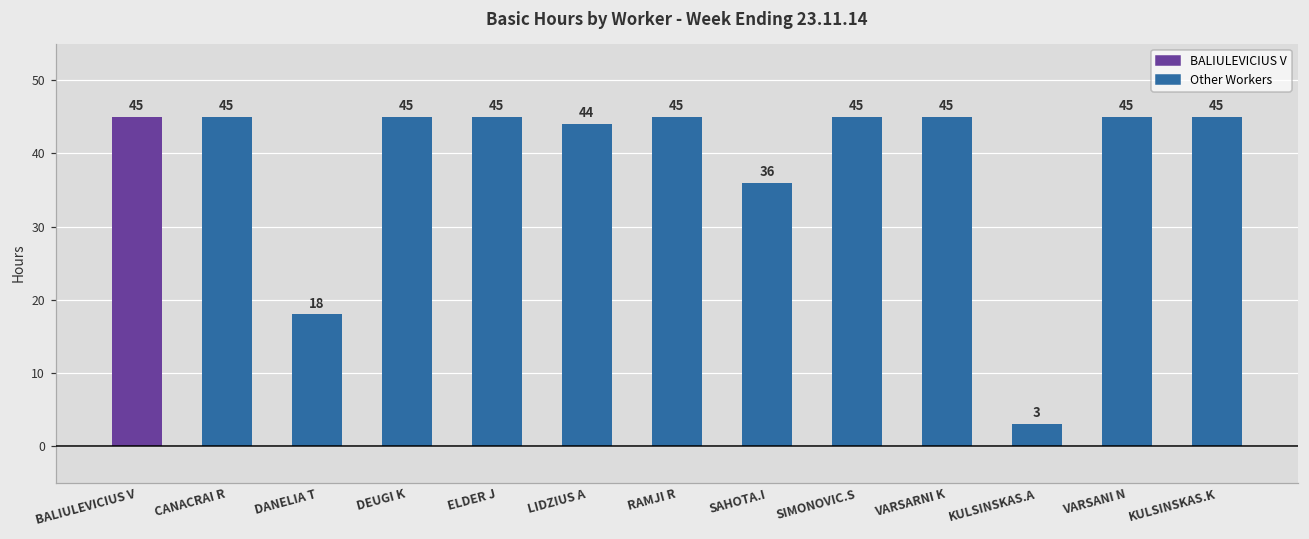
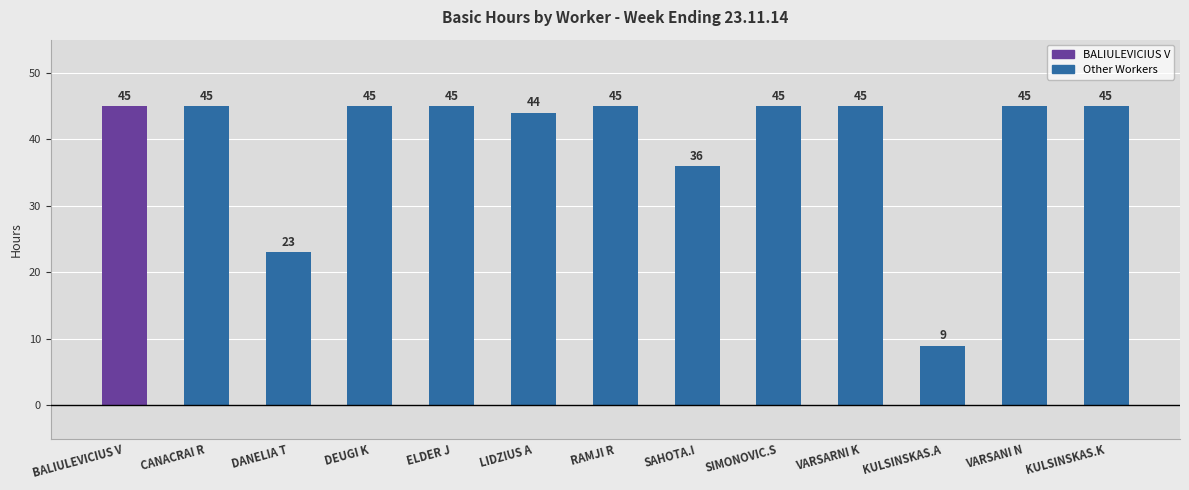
DANELIA T: 18 -> 23
KULSINSKAS.A: 3 -> 9
